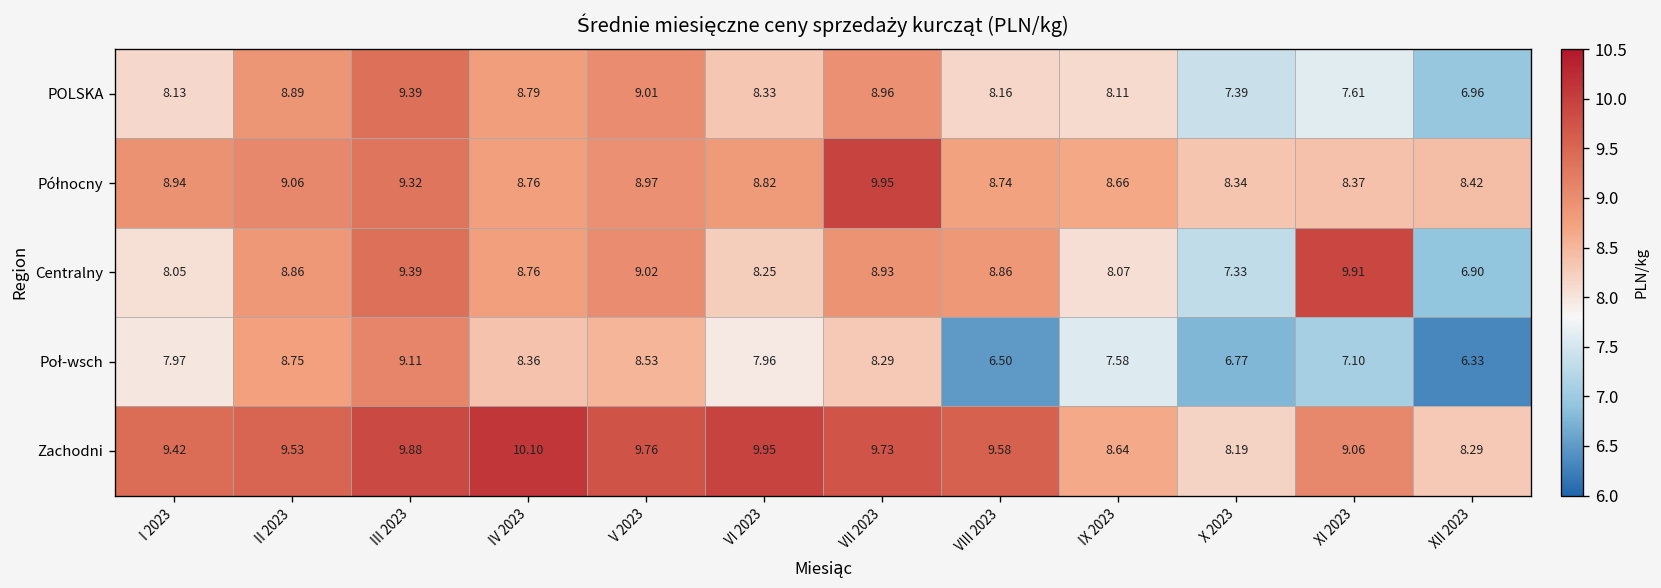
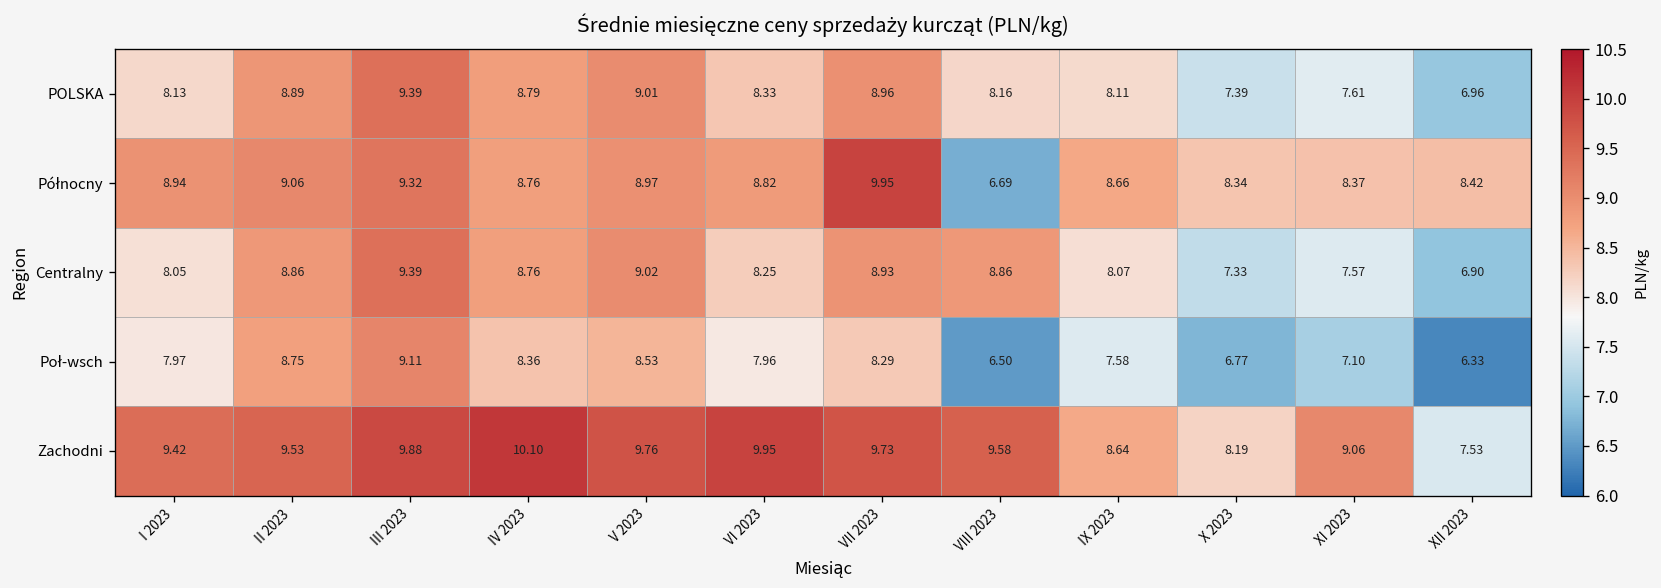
Północny, VIII 2023: 8.74 -> 6.69
Centralny, XI 2023: 9.91 -> 7.57
Zachodni, XII 2023: 8.29 -> 7.53
